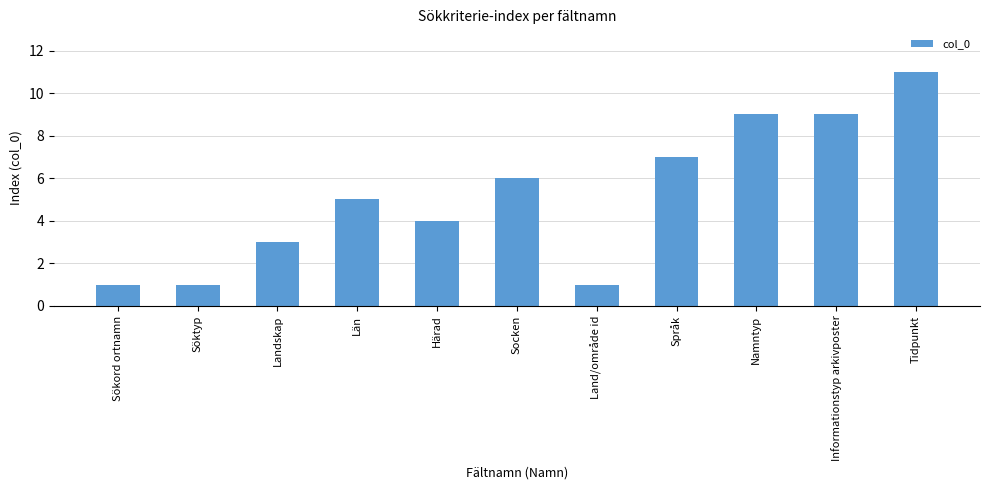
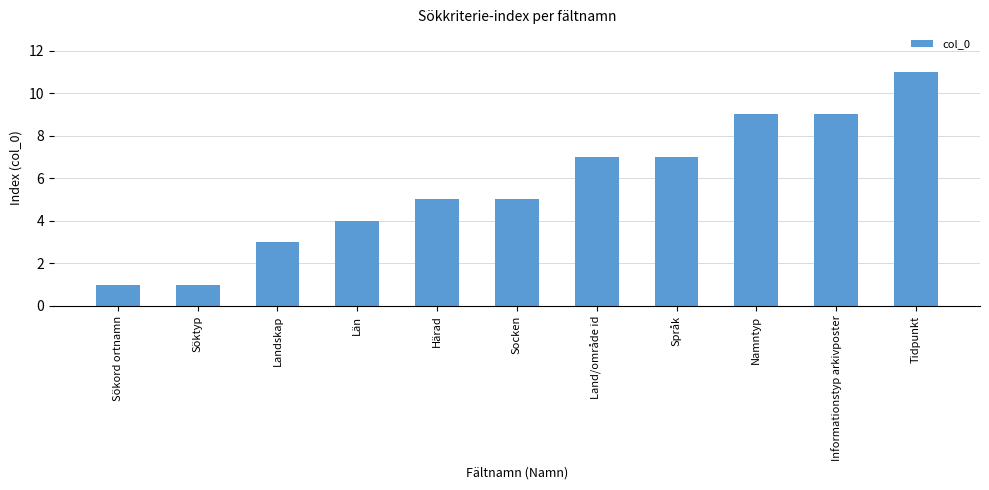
Län: 5 -> 4
Härad: 4 -> 5
Socken: 6 -> 5
Land/område id: 1 -> 7
